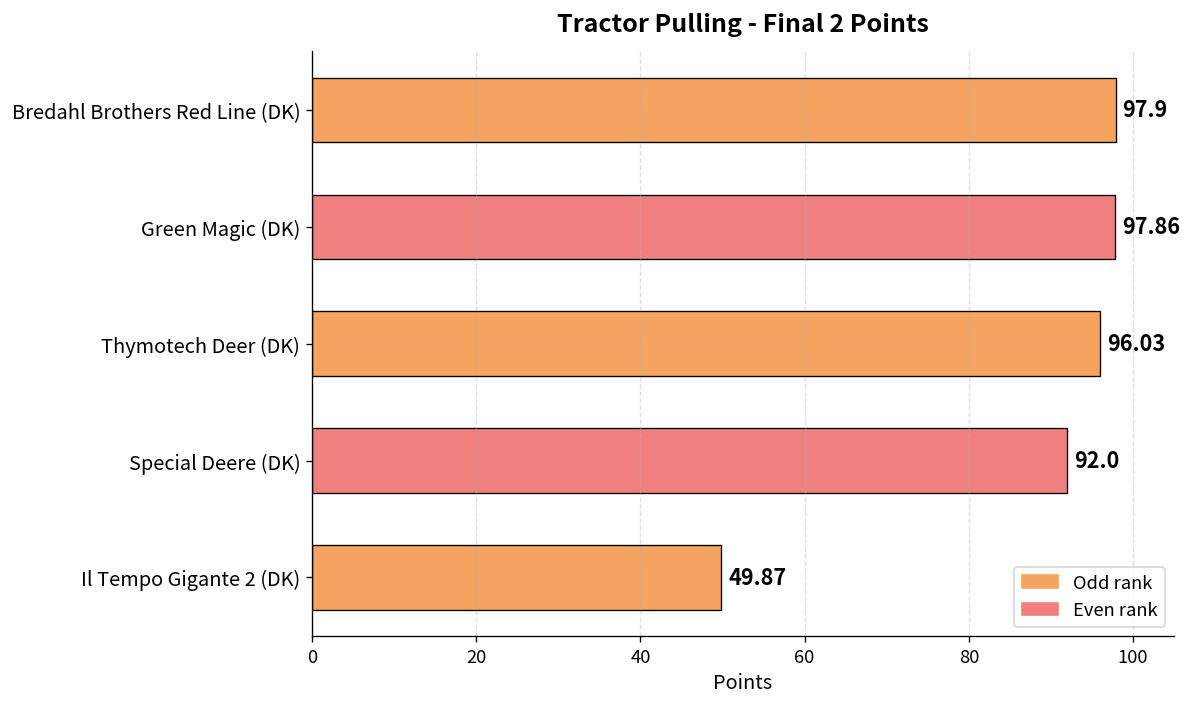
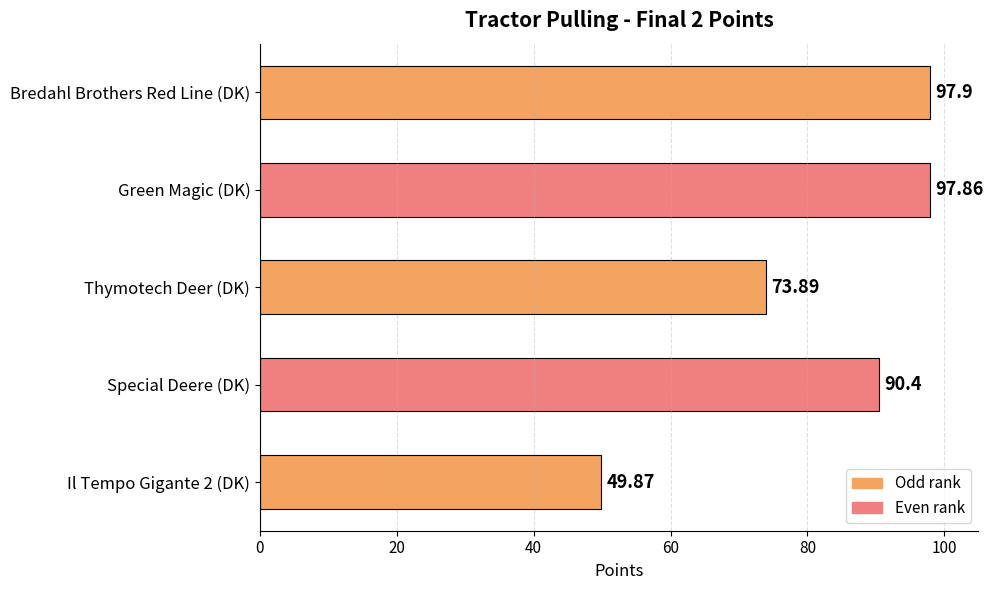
Thymotech Deer (DK): 96.03 -> 73.89
Special Deere (DK): 92.0 -> 90.4
